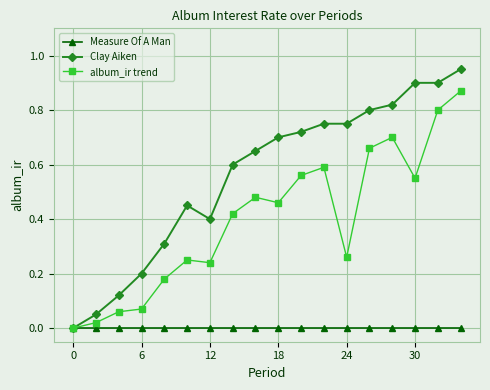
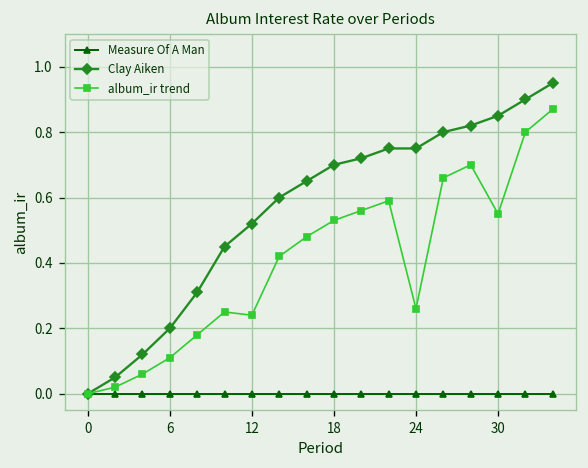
album_ir trend, 6: 0.07 -> 0.11
Clay Aiken, 12: 0.40 -> 0.52
album_ir trend, 18: 0.46 -> 0.53
Clay Aiken, 30: 0.90 -> 0.85
